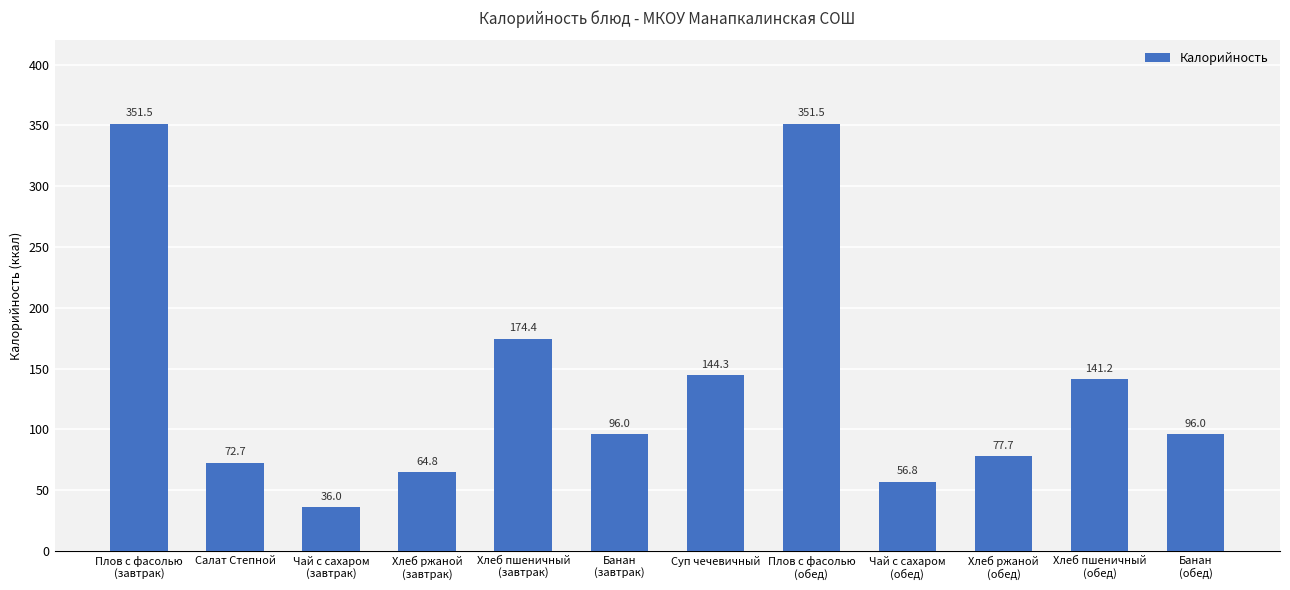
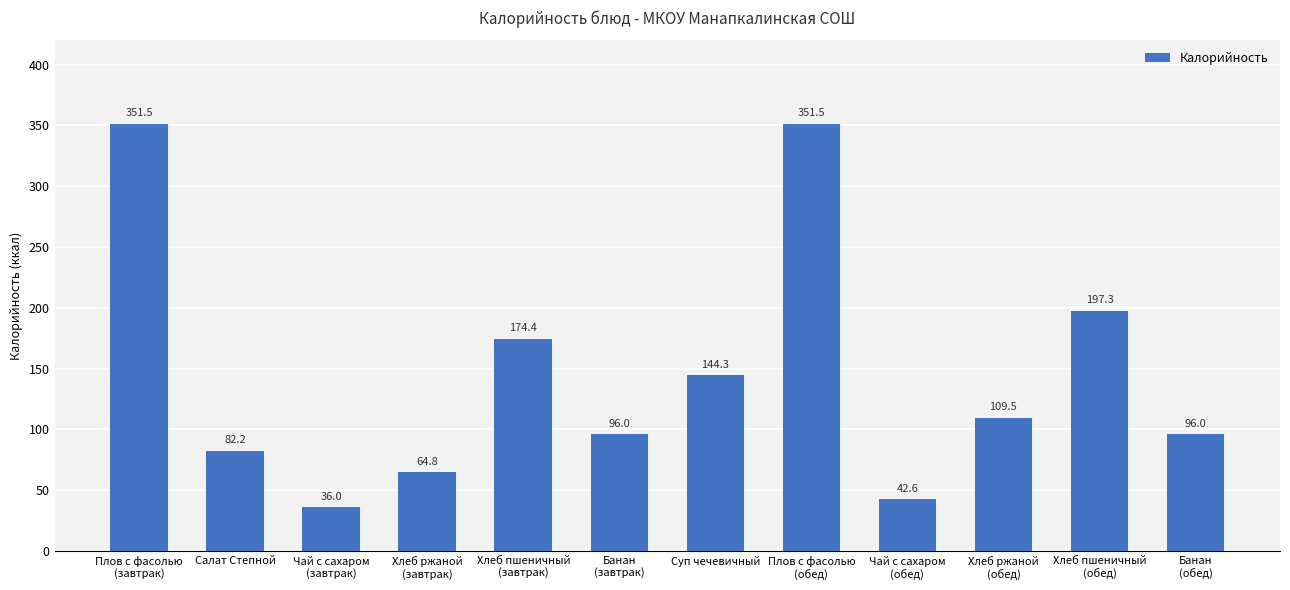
Салат Степной: 72.7 -> 82.2
Чай с сахаром (обед): 56.8 -> 42.6
Хлеб ржаной (обед): 77.7 -> 109.5
Хлеб пшеничный (обед): 141.2 -> 197.3
